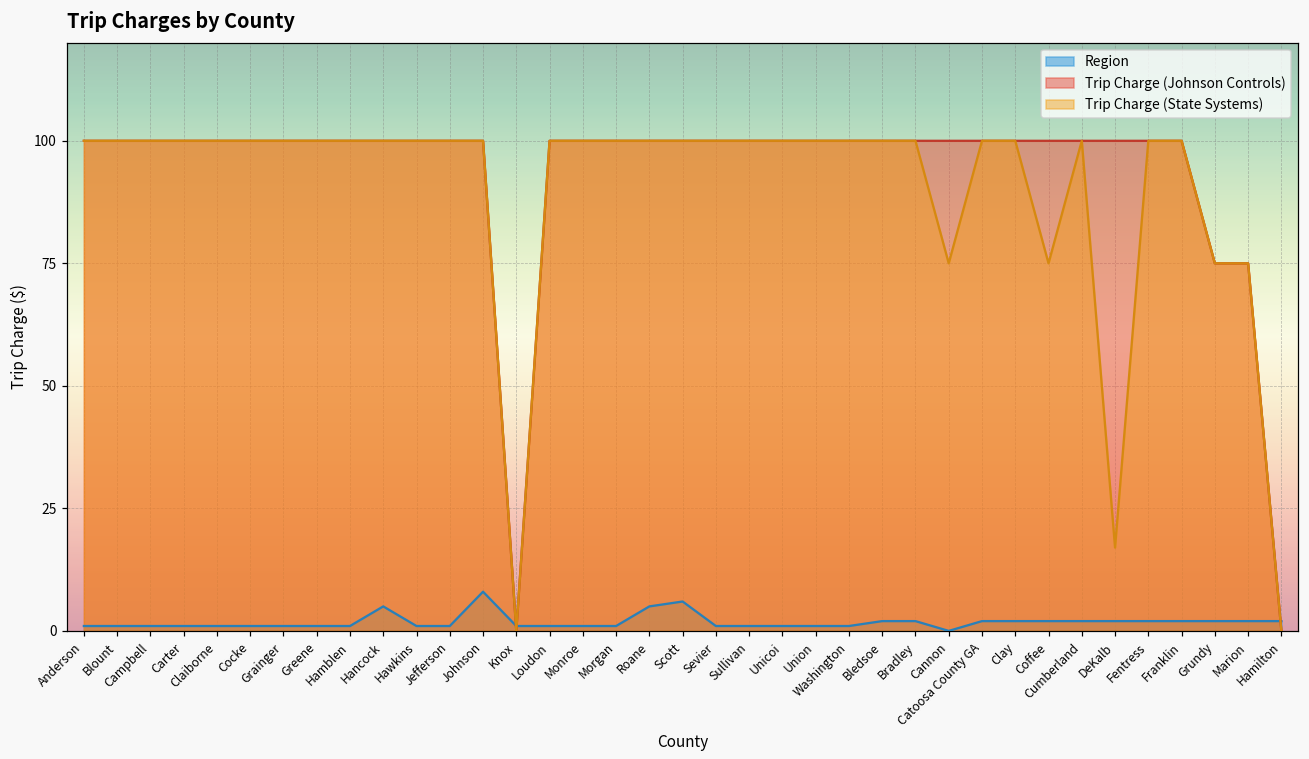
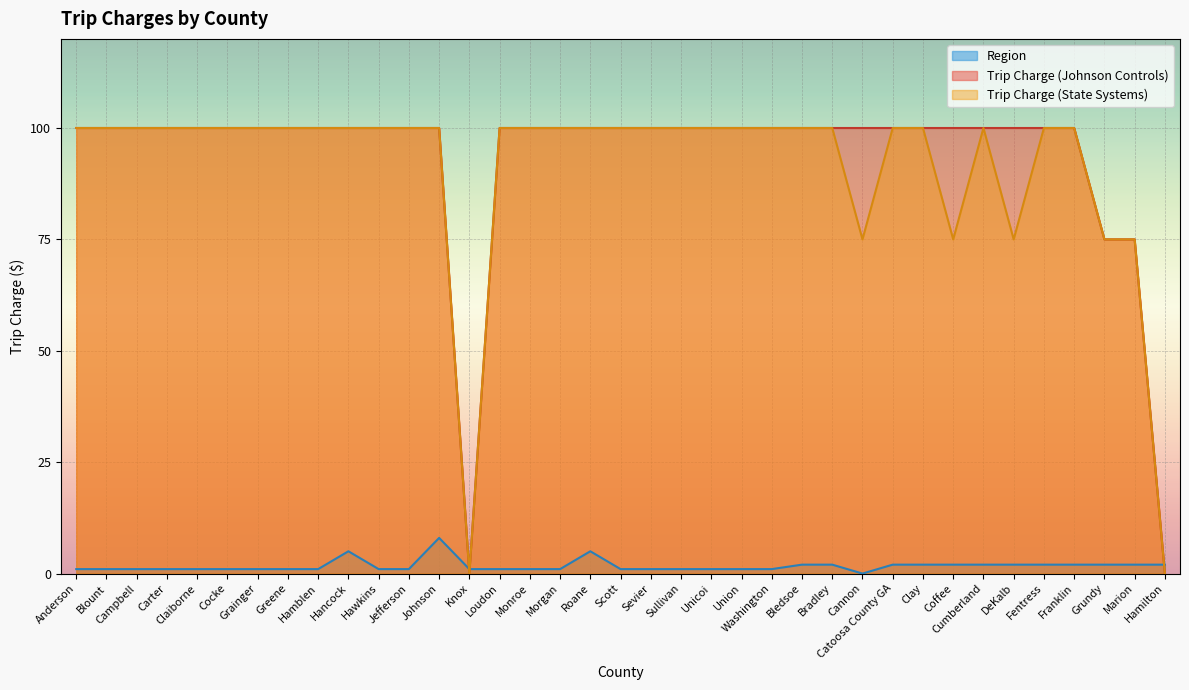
Region, Scott: 6 -> 1
Trip Charge (State Systems), DeKalb: 17 -> 75
